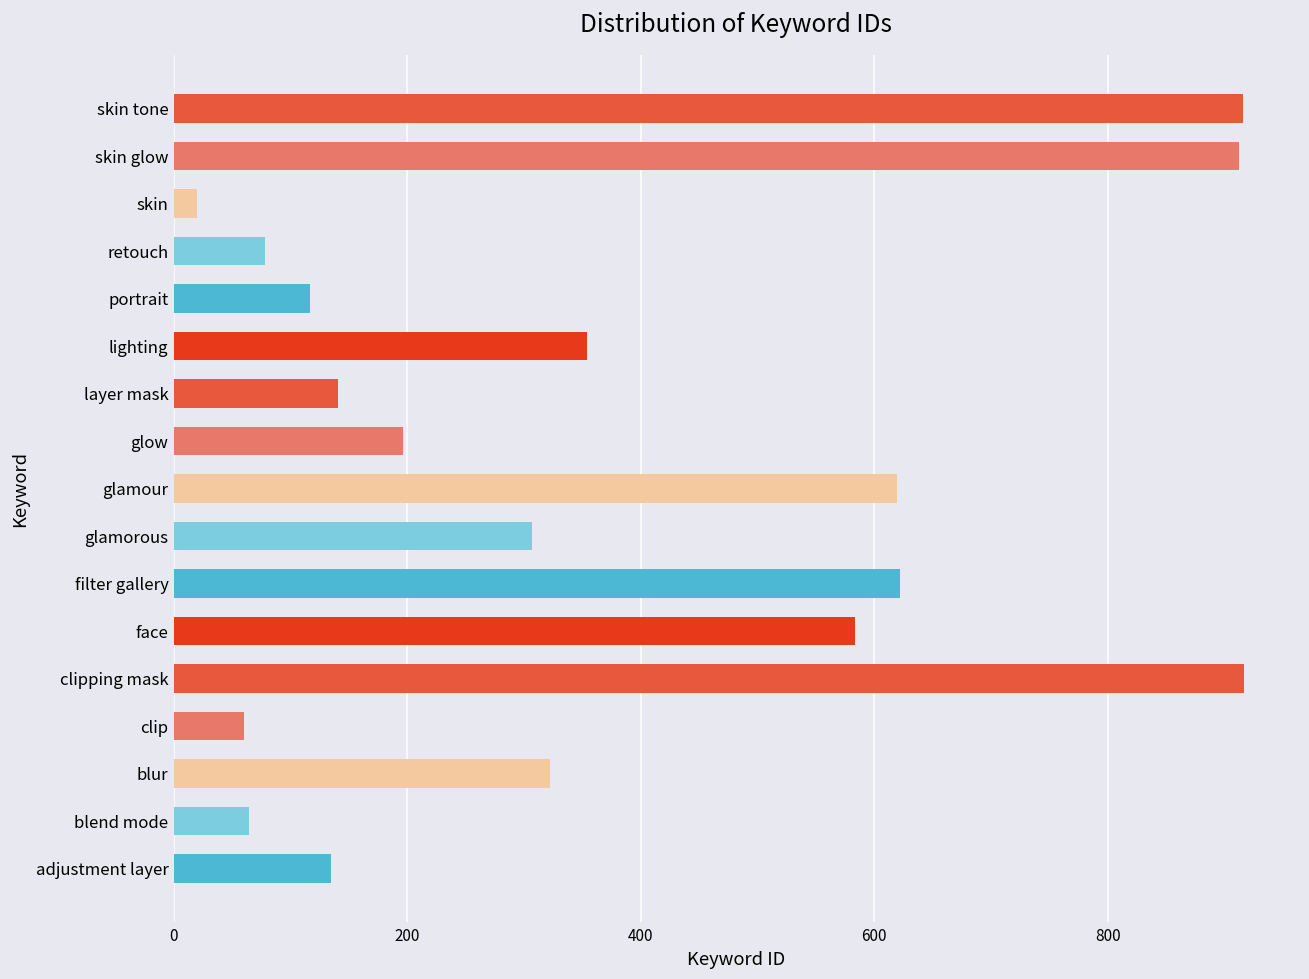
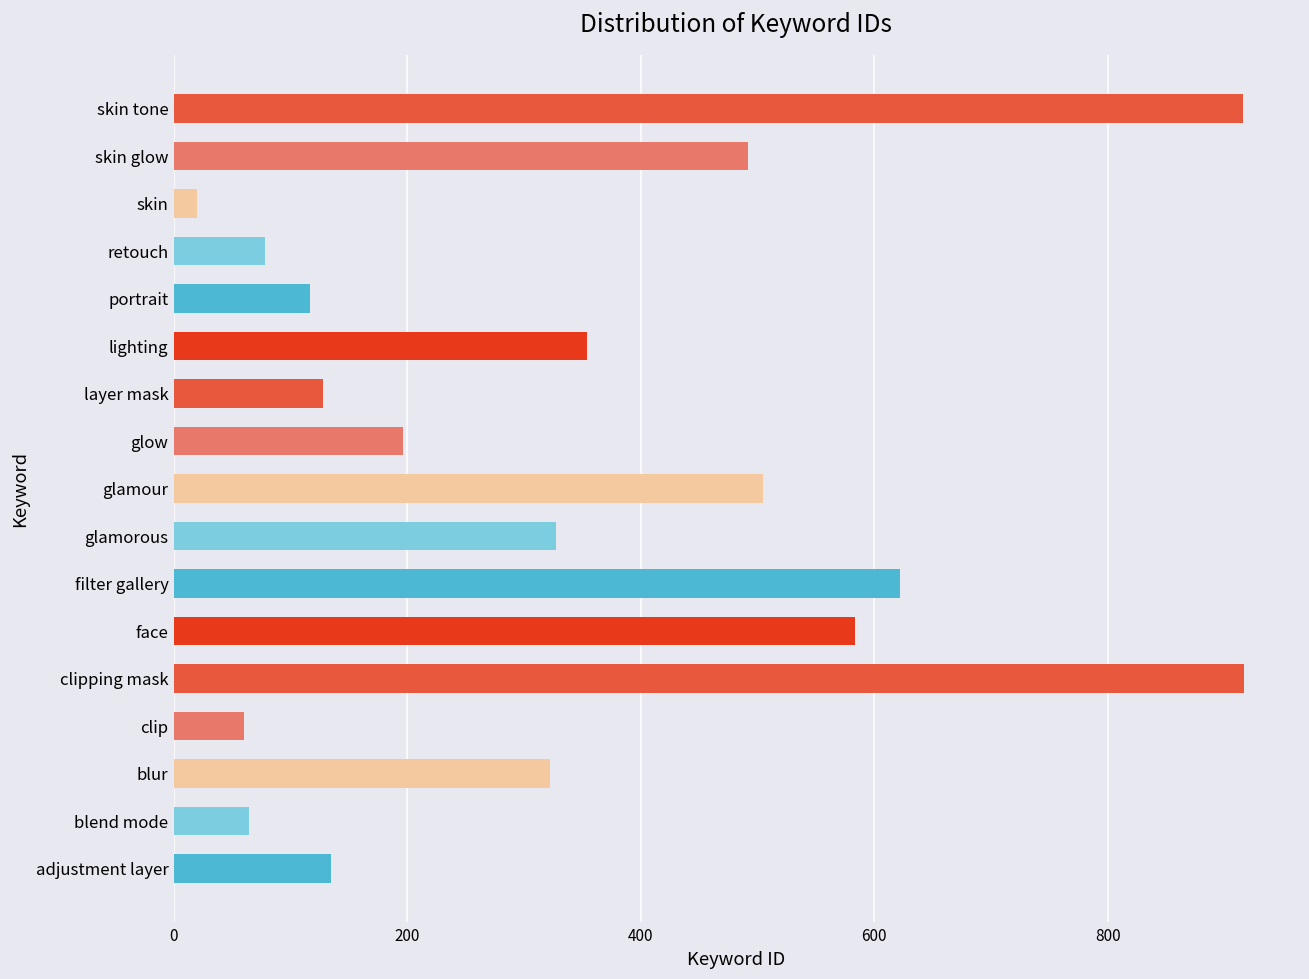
skin glow: 912 -> 492
layer mask: 141 -> 128
glamour: 619 -> 505
glamorous: 307 -> 327
